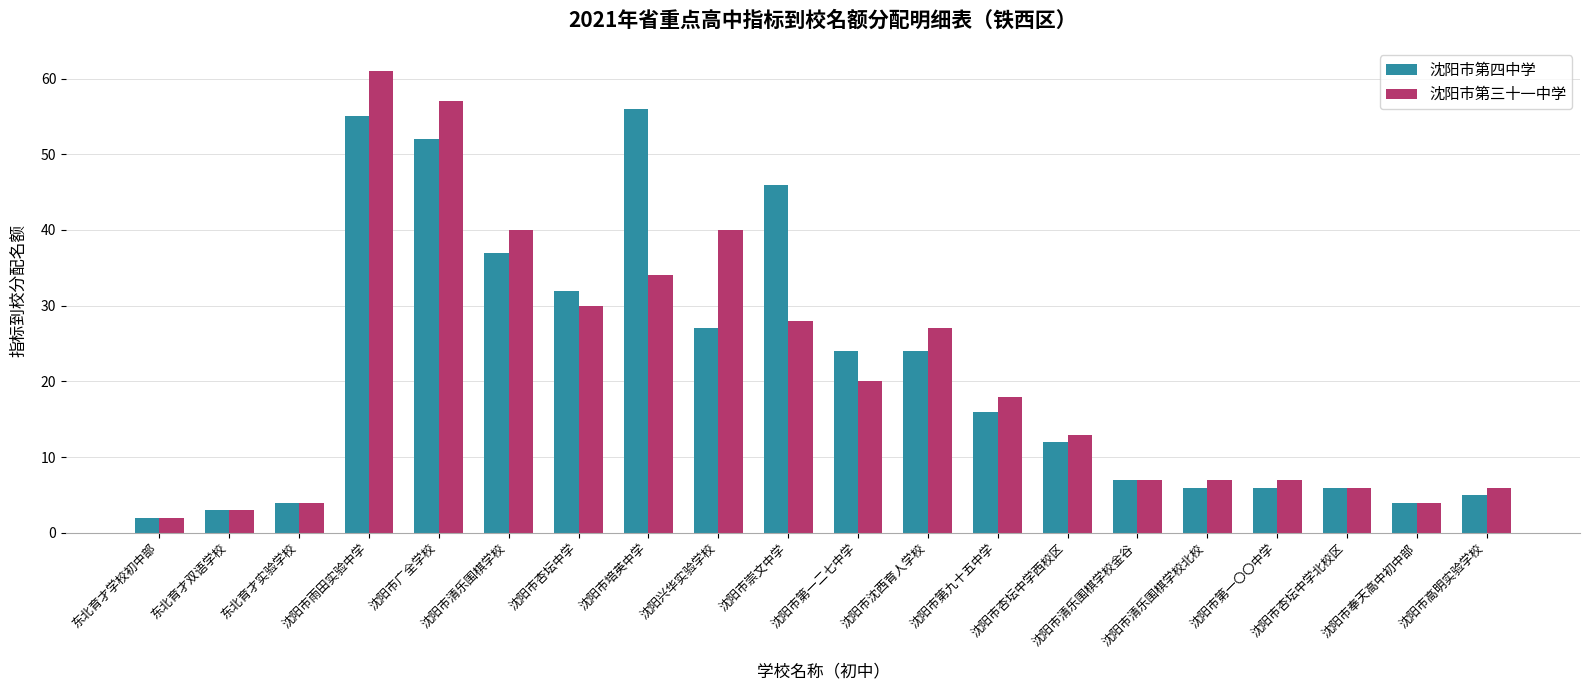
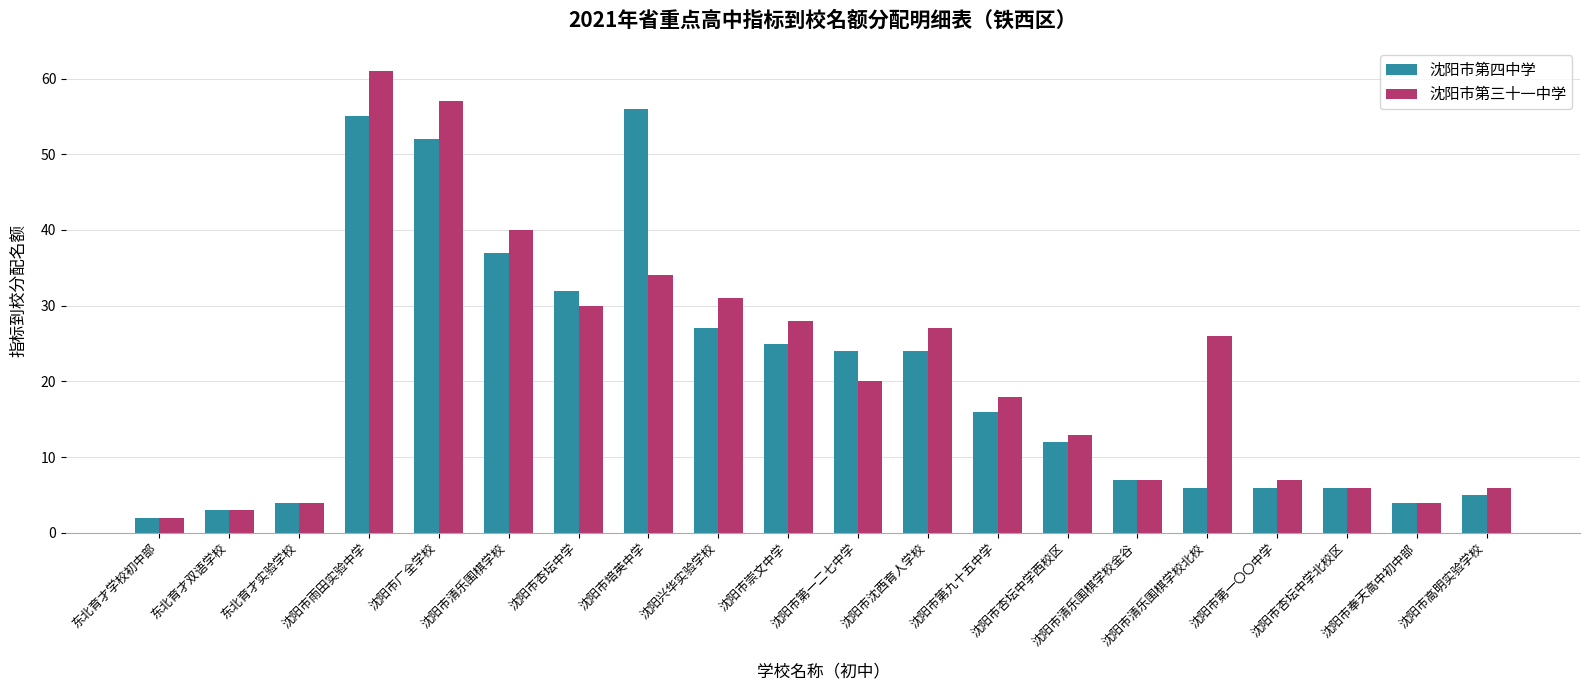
沈阳市第三十一中学, 沈阳兴华实验学校: 40 -> 31
沈阳市第四中学, 沈阳市崇文中学: 46 -> 25
沈阳市第三十一中学, 沈阳市清乐围棋学校北校: 7 -> 26
